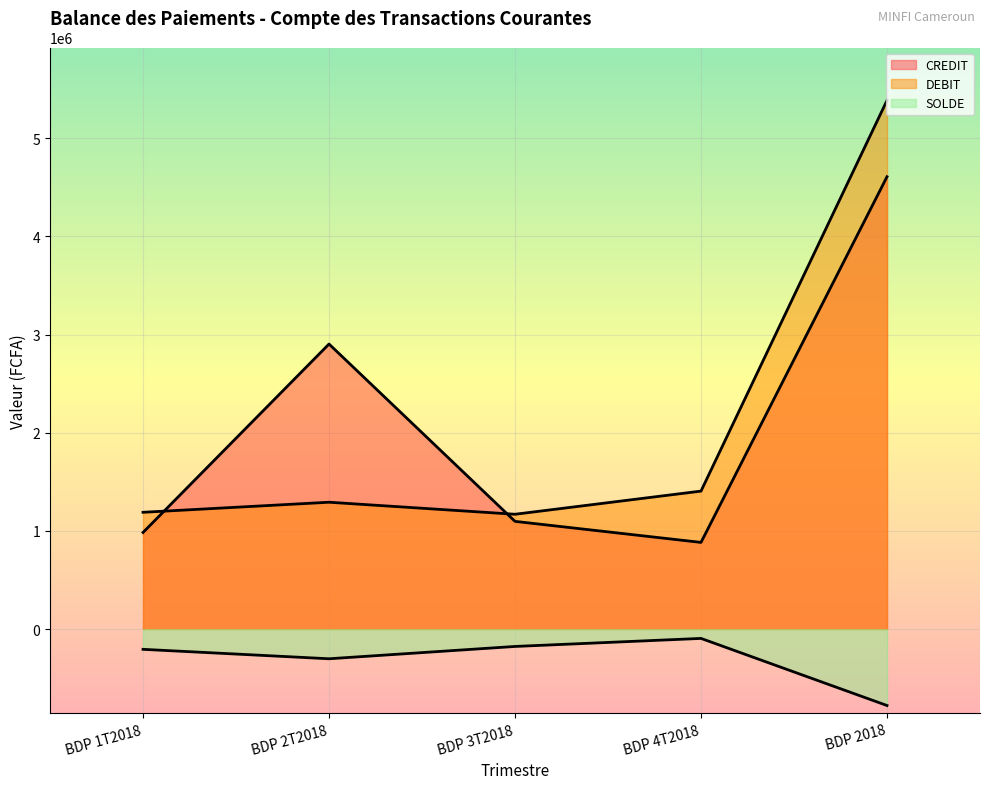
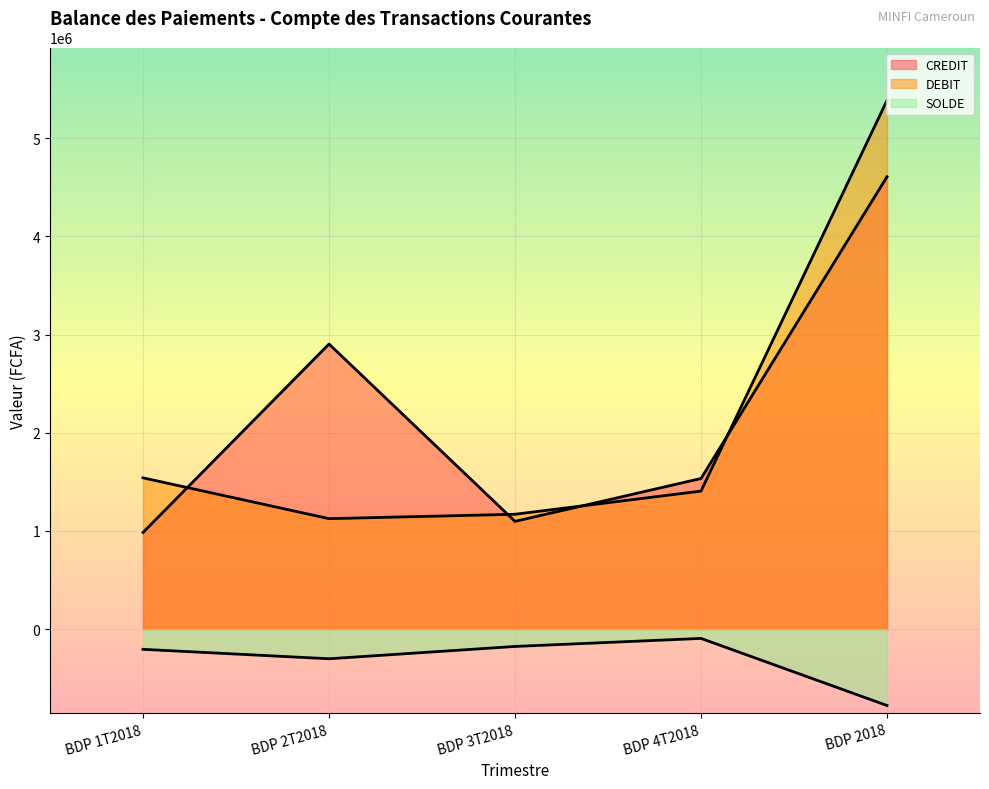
DEBIT, BDP 1T2018: 1200000 -> 1500000
DEBIT, BDP 2T2018: 1300000 -> 1100000
CREDIT, BDP 4T2018: 900000 -> 1500000
